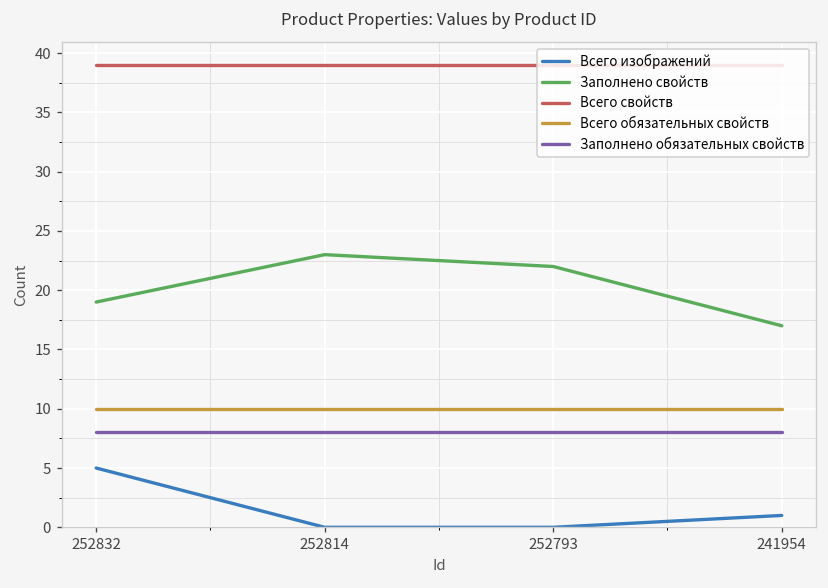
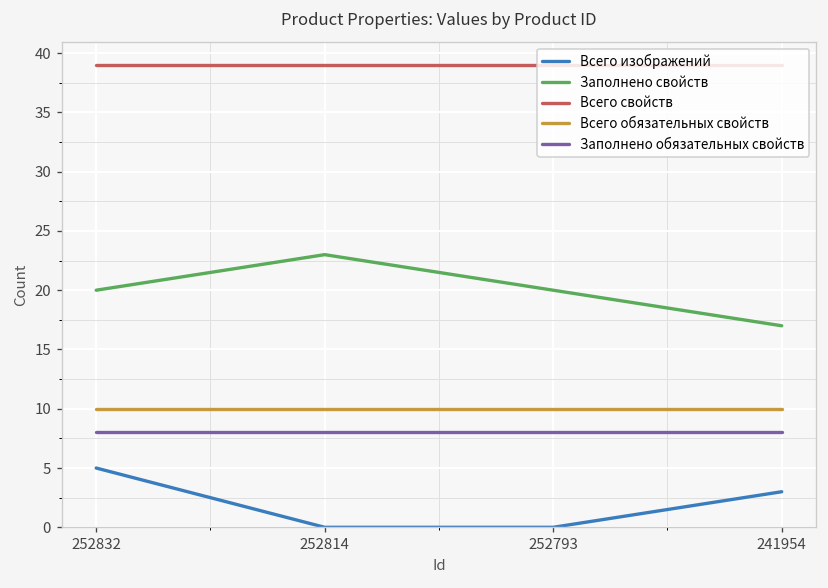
Заполнено свойств, 252832: 19 -> 20
Заполнено свойств, 252793: 22 -> 20
Всего изображений, 241954: 1 -> 3
